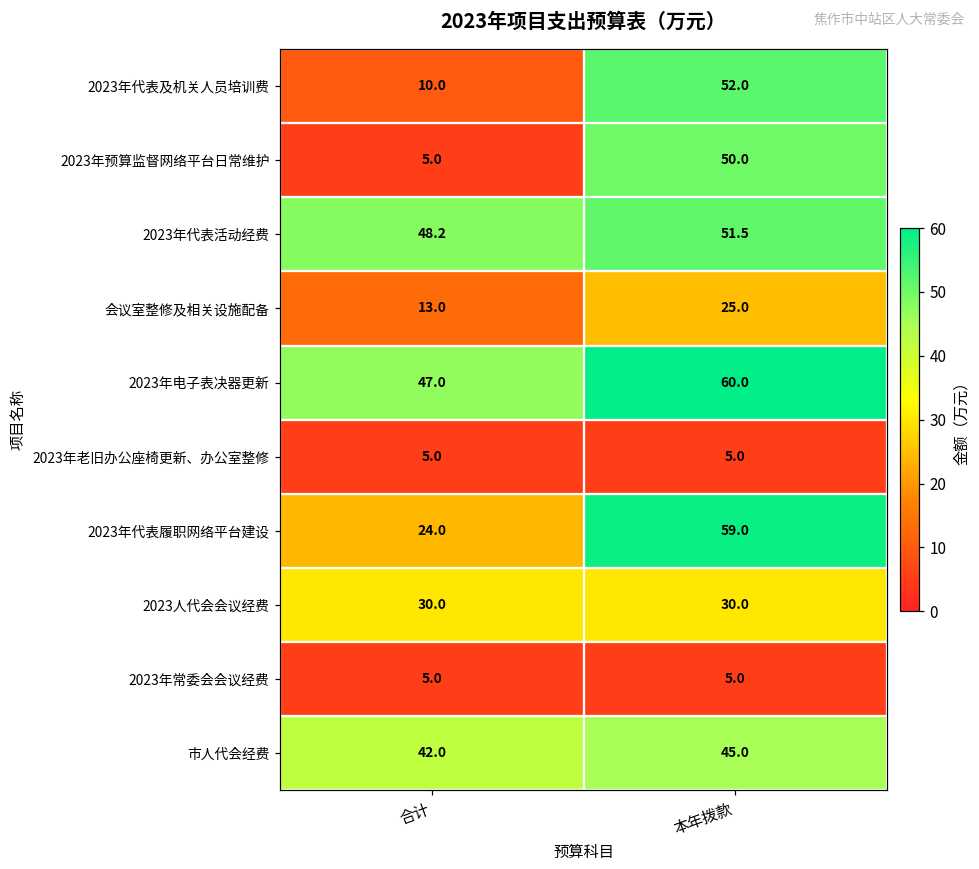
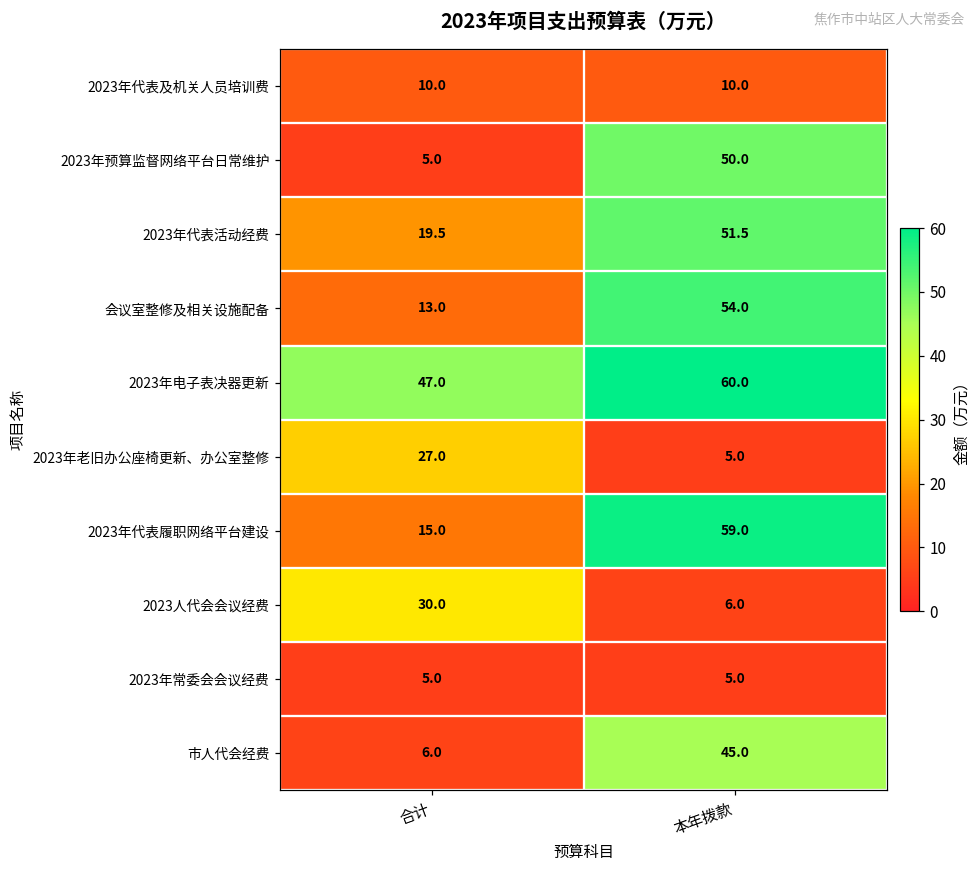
2023年代表及机关人员培训费, 本年拨款: 52.0 -> 10.0
2023年代表活动经费, 合计: 48.2 -> 19.5
会议室整修及相关设施配备, 本年拨款: 25.0 -> 54.0
2023年老旧办公座椅更新、办公室整修, 合计: 5.0 -> 27.0
2023年代表履职网络平台建设, 合计: 24.0 -> 15.0
2023人代会会议经费, 本年拨款: 30.0 -> 6.0
市人代会经费, 合计: 42.0 -> 6.0
